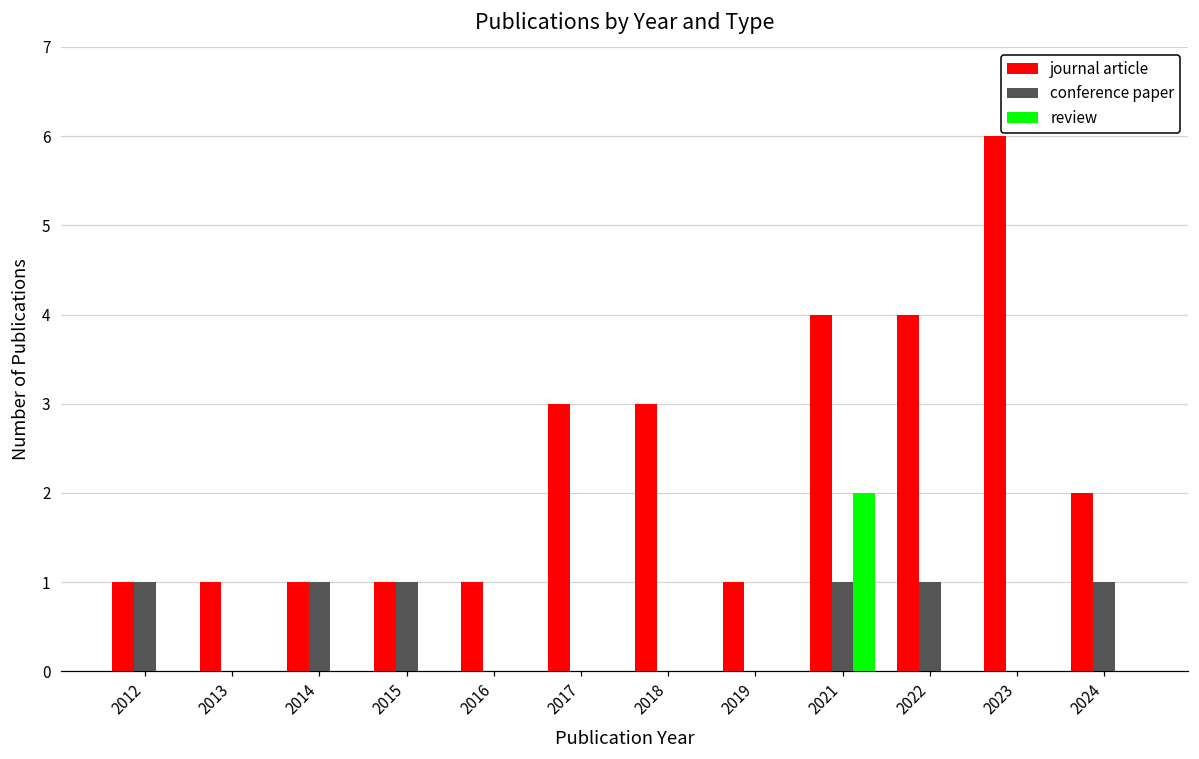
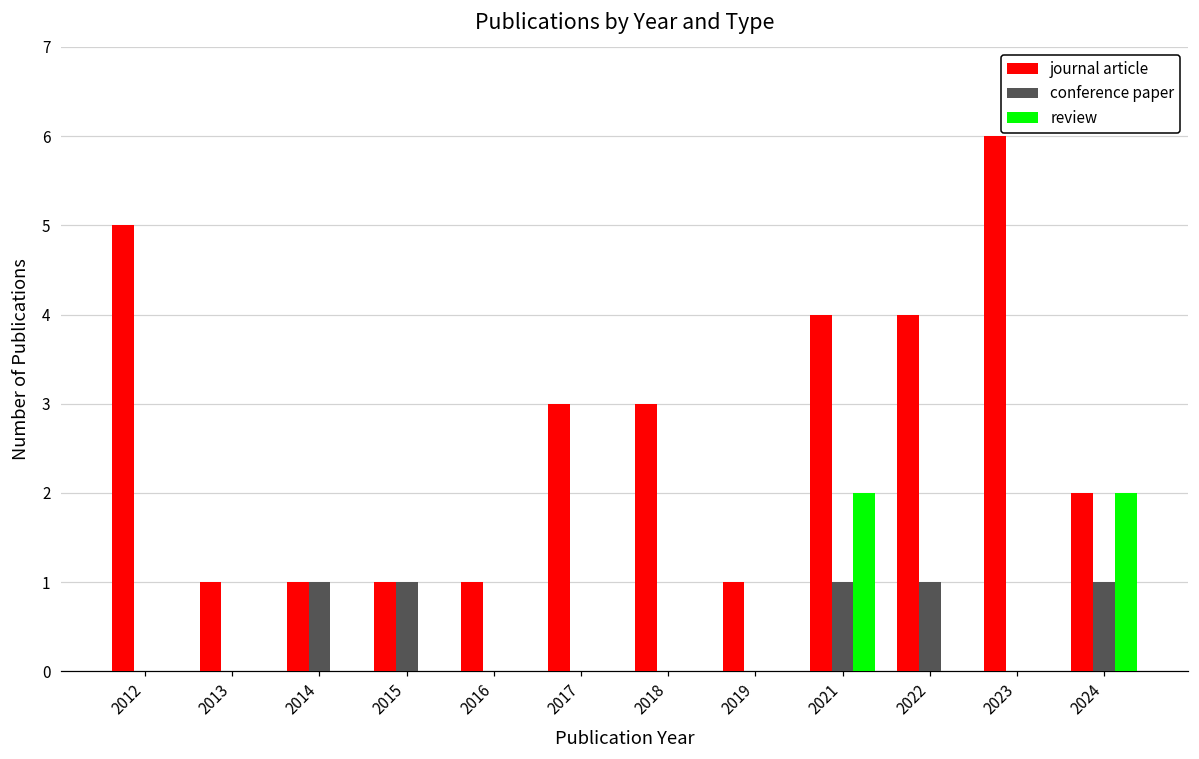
journal article, 2012: 1 -> 5
conference paper, 2012: 1 -> 0
review, 2024: 0 -> 2
